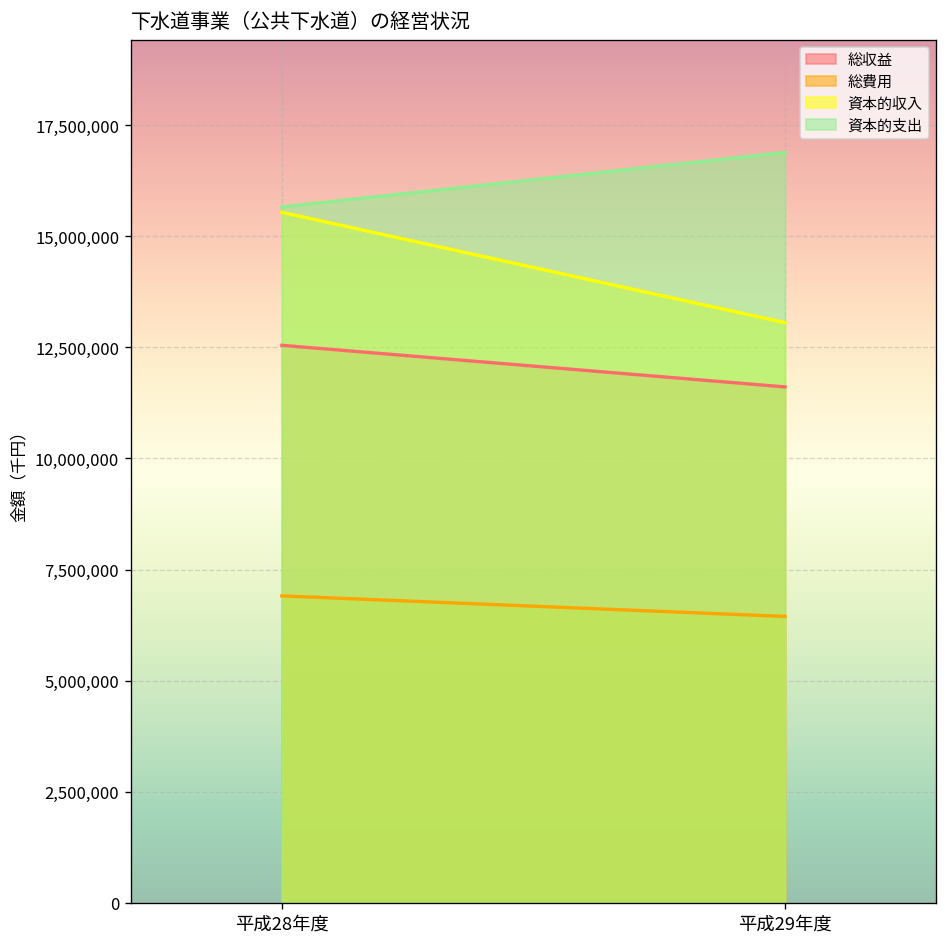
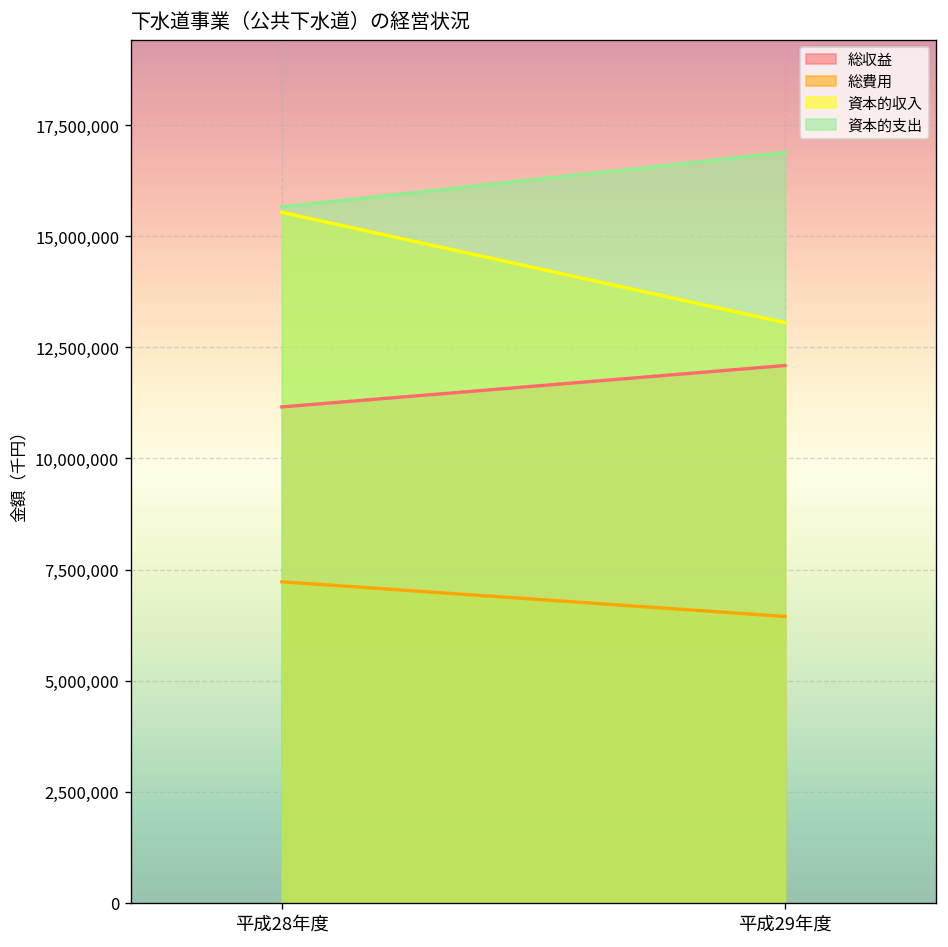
総収益, 平成28年度: 12,500,000 -> 11,200,000
総費用, 平成28年度: 6,900,000 -> 7,200,000
総収益, 平成29年度: 11,600,000 -> 12,100,000
